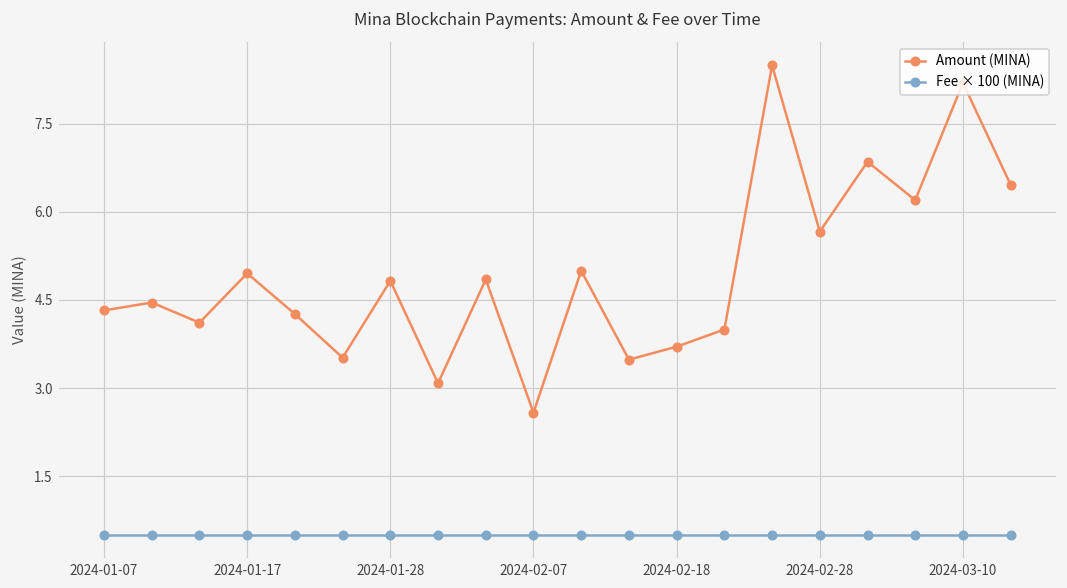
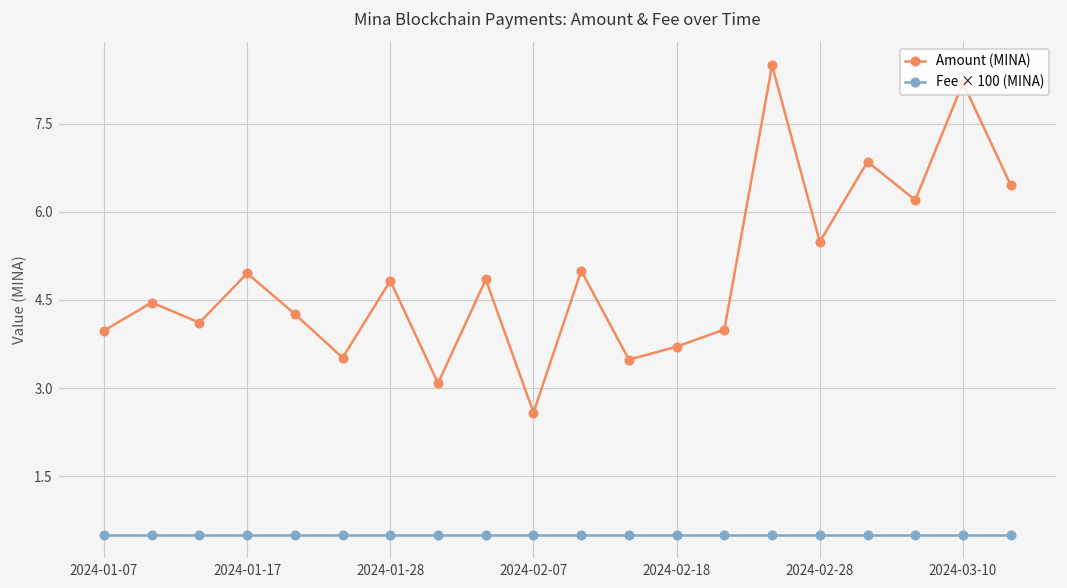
Amount (MINA), 2024-01-07: 4.3 -> 4.0
Amount (MINA), 2024-02-28: 5.7 -> 5.5
